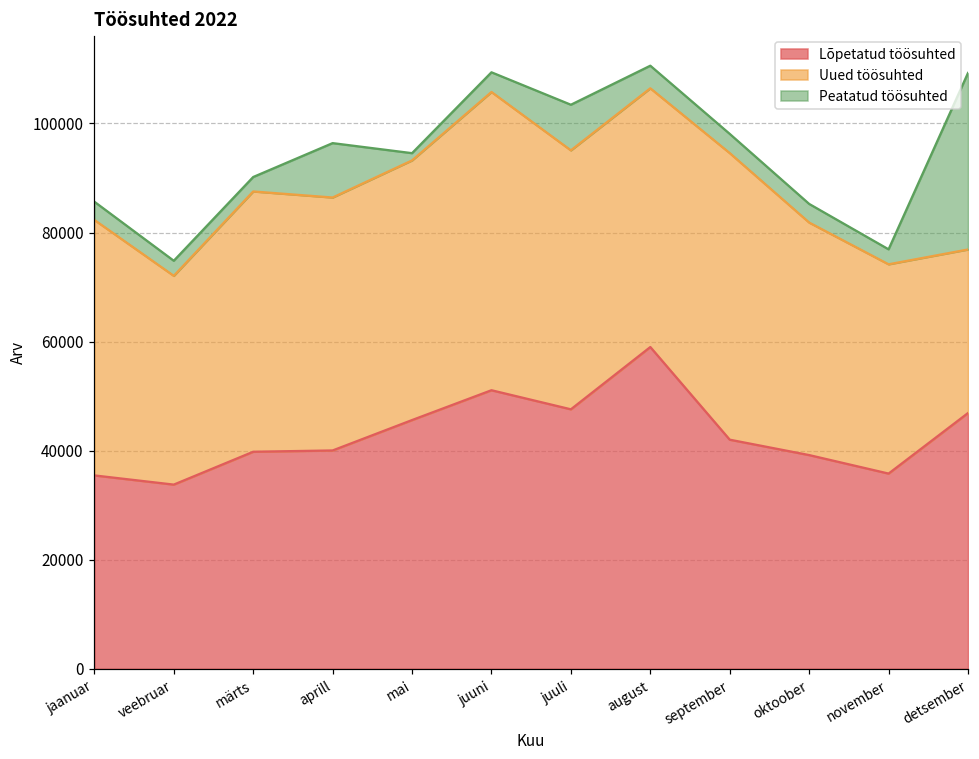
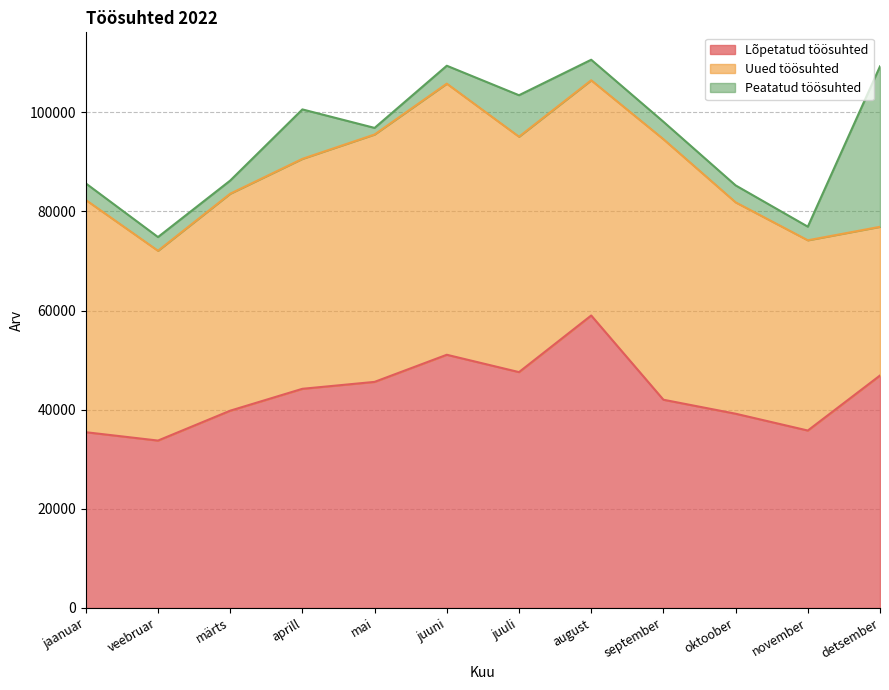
Uued töösuhted, märts: 48000 -> 44000
Lõpetatud töösuhted, aprill: 40000 -> 44000
Uued töösuhted, mai: 48000 -> 50000
